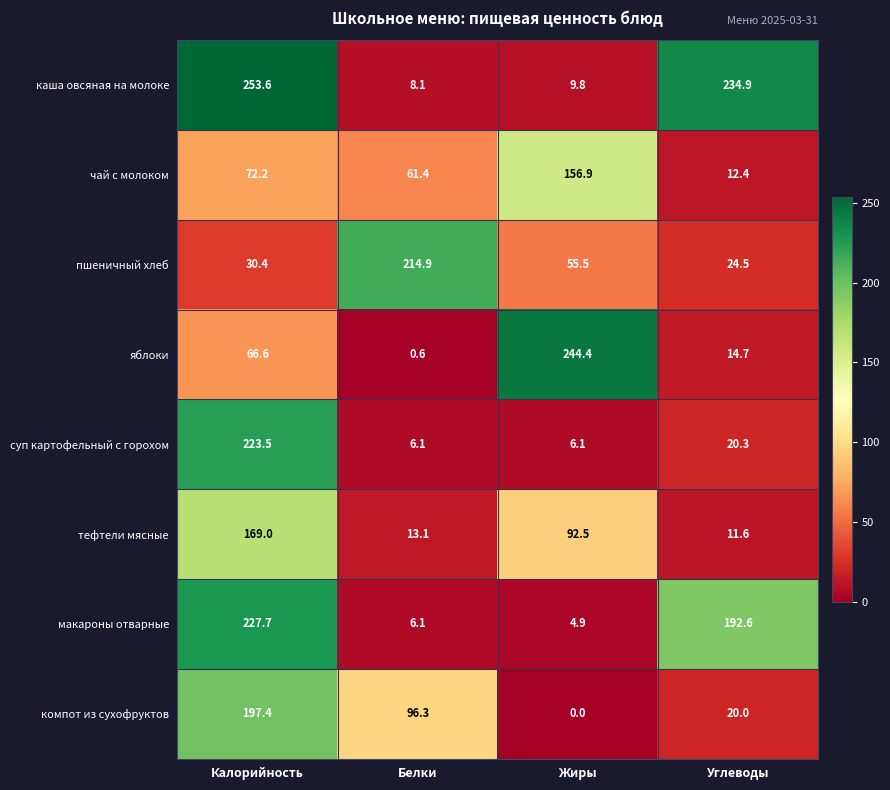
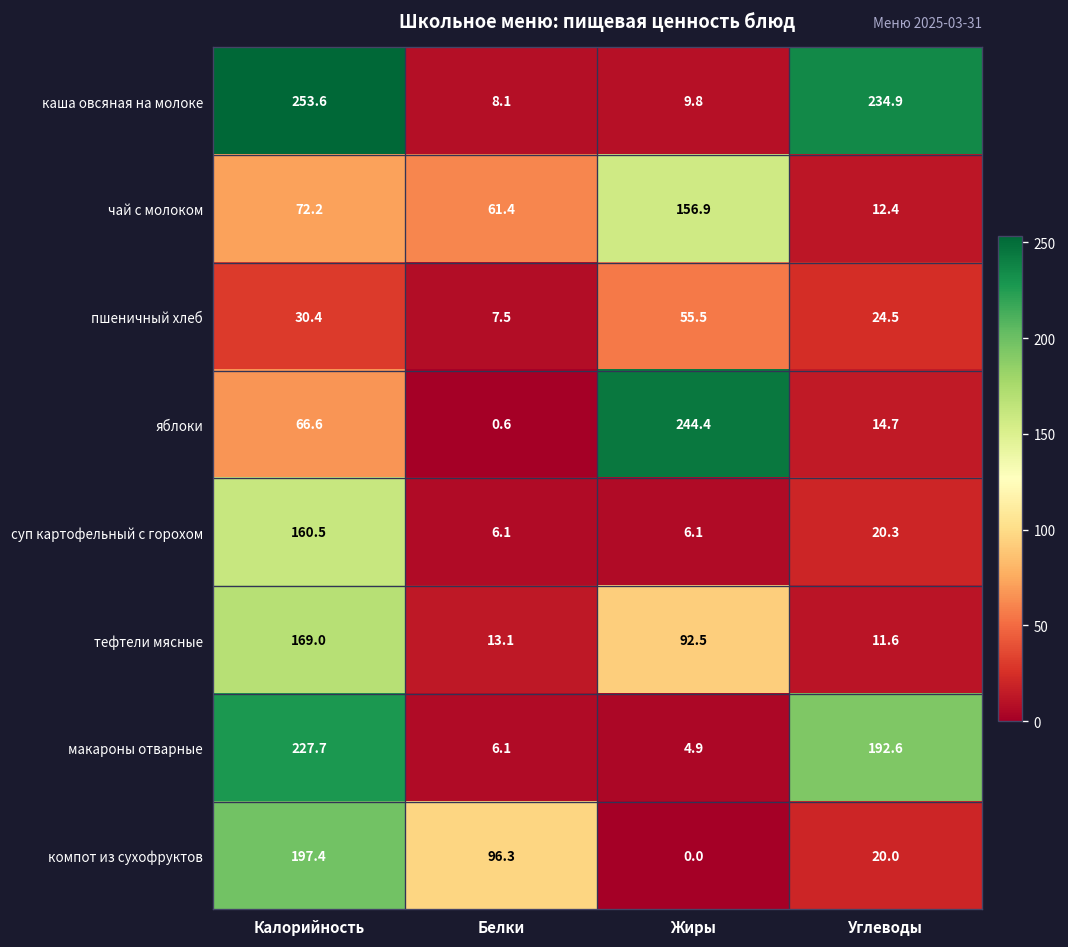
пшеничный хлеб, Белки: 214.9 -> 7.5
суп картофельный с горохом, Калорийность: 223.5 -> 160.5
